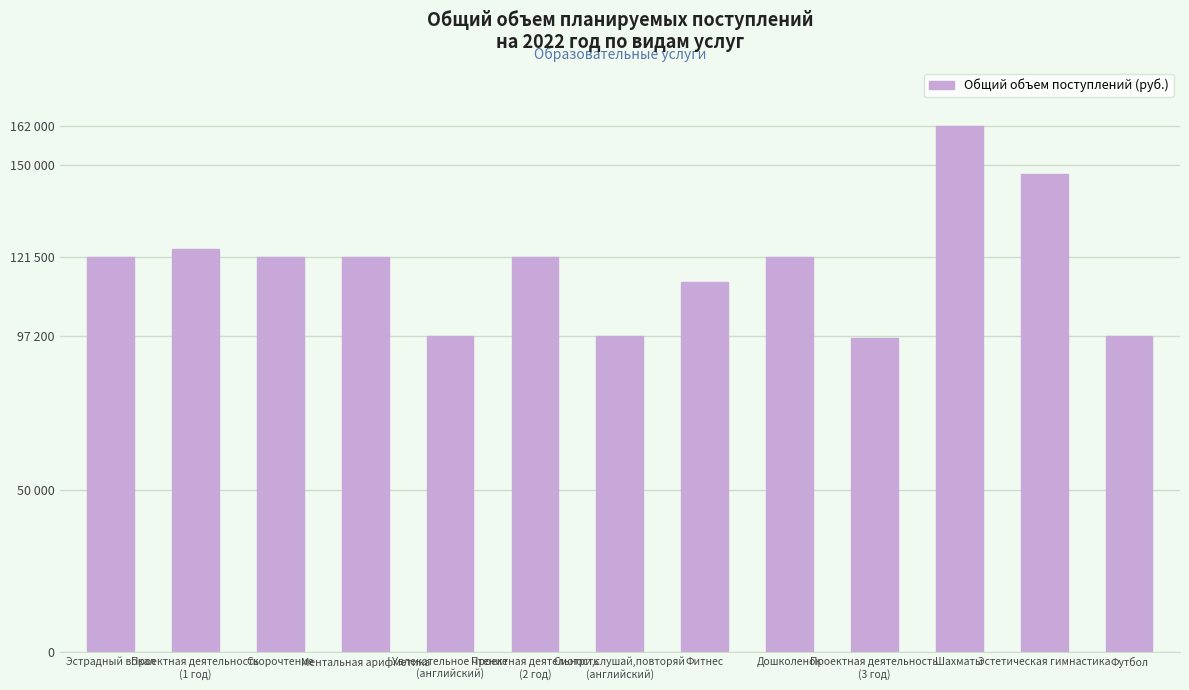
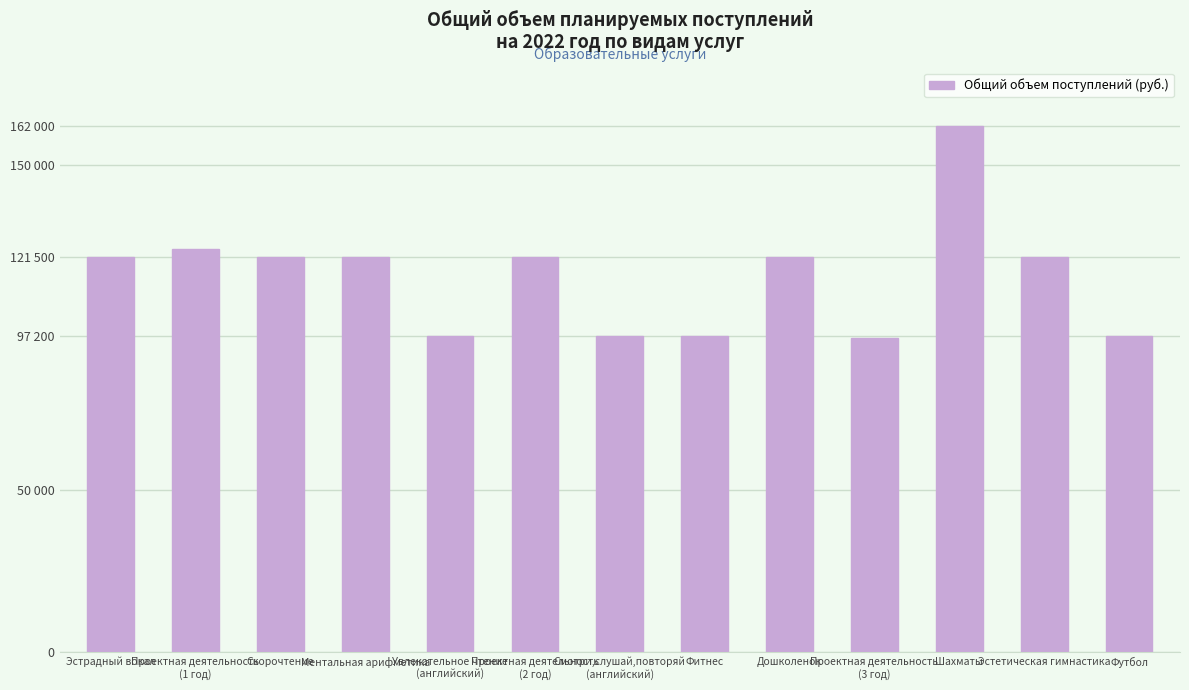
Фитнес: 114000 -> 97000
Эстетическая гимнастика: 147000 -> 122000
